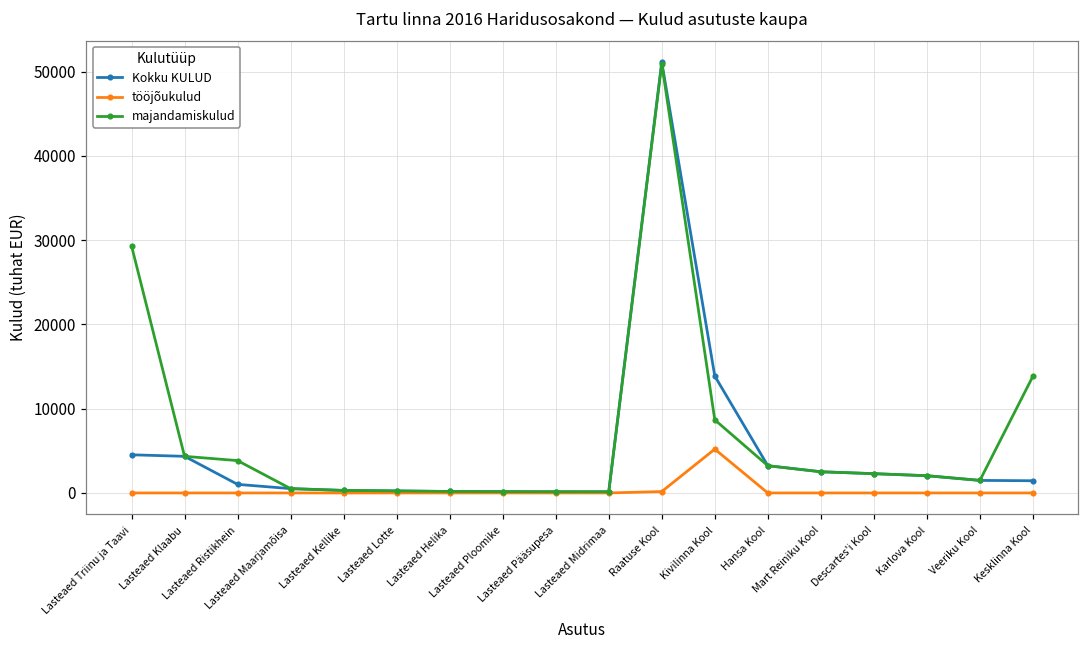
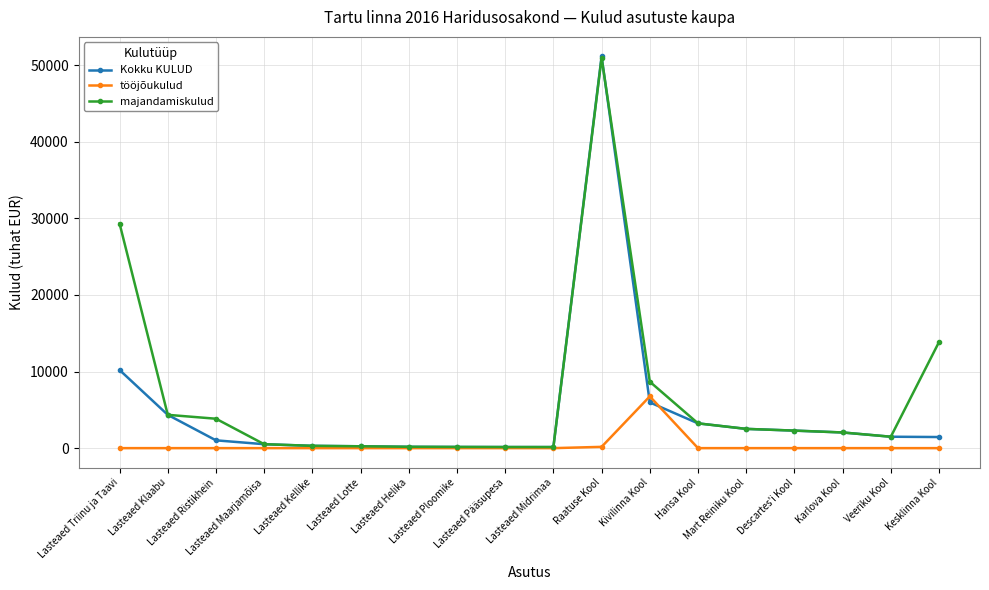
Kokku KULUD, Lasteaed Triinu ja Taavi: 5000 -> 10000
Kokku KULUD, Kivilinna Kool: 14000 -> 6000
tööjõukulud, Kivilinna Kool: 5000 -> 7000
